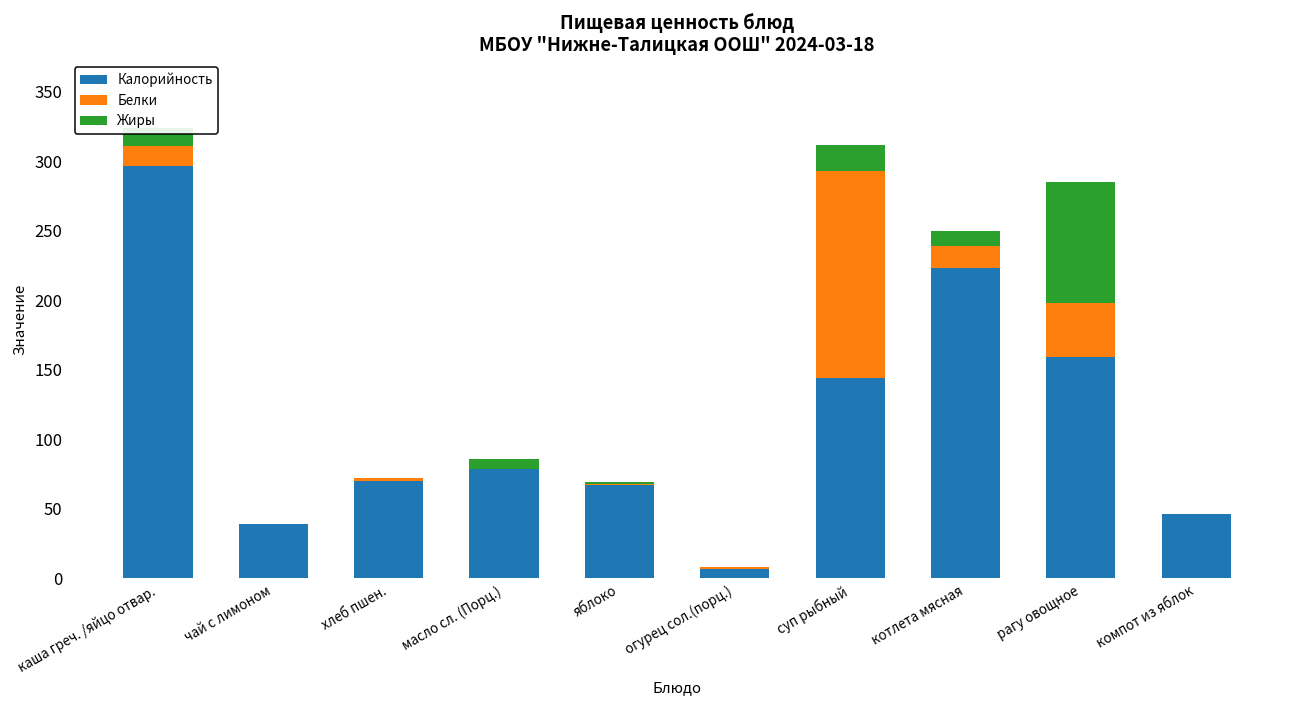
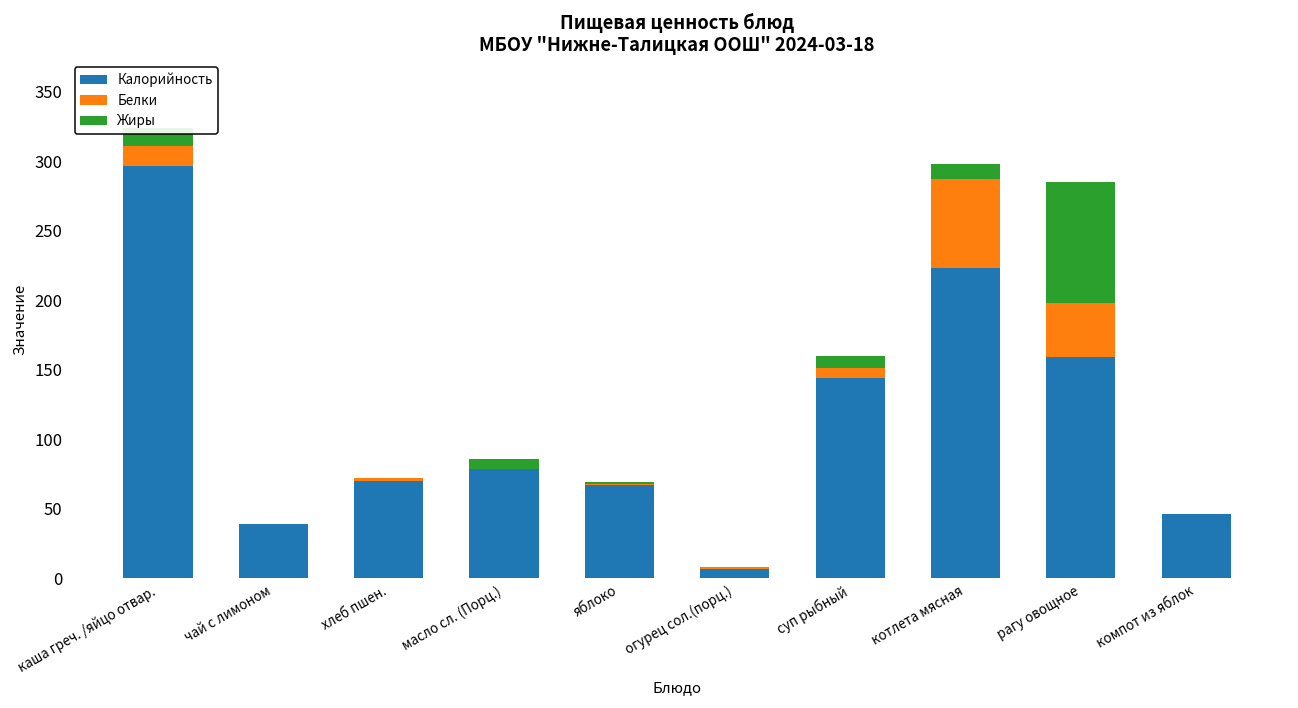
Белки, суп рыбный: 149 -> 7
Жиры, суп рыбный: 19 -> 9
Белки, котлета мясная: 16 -> 64
